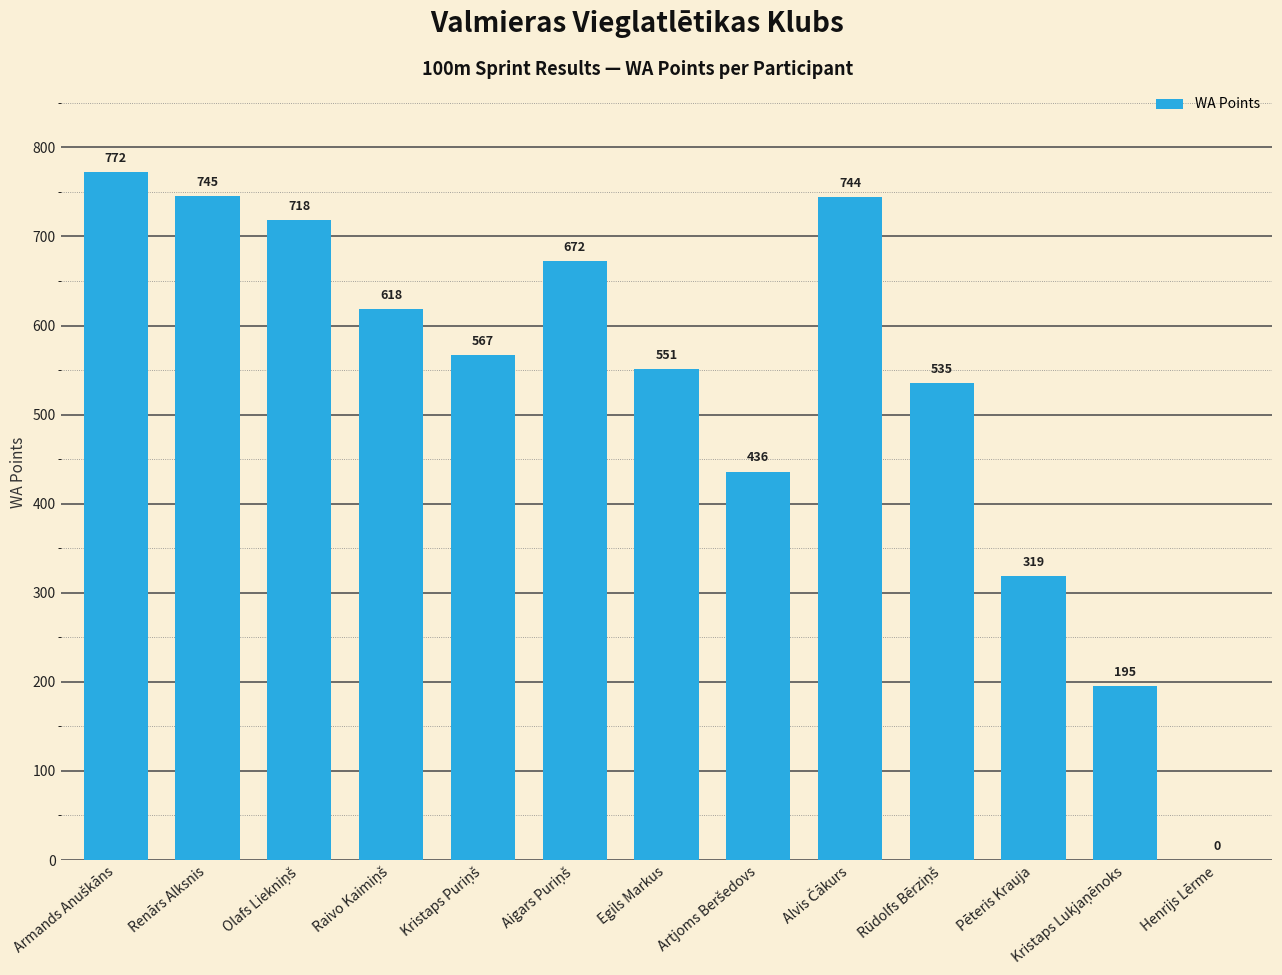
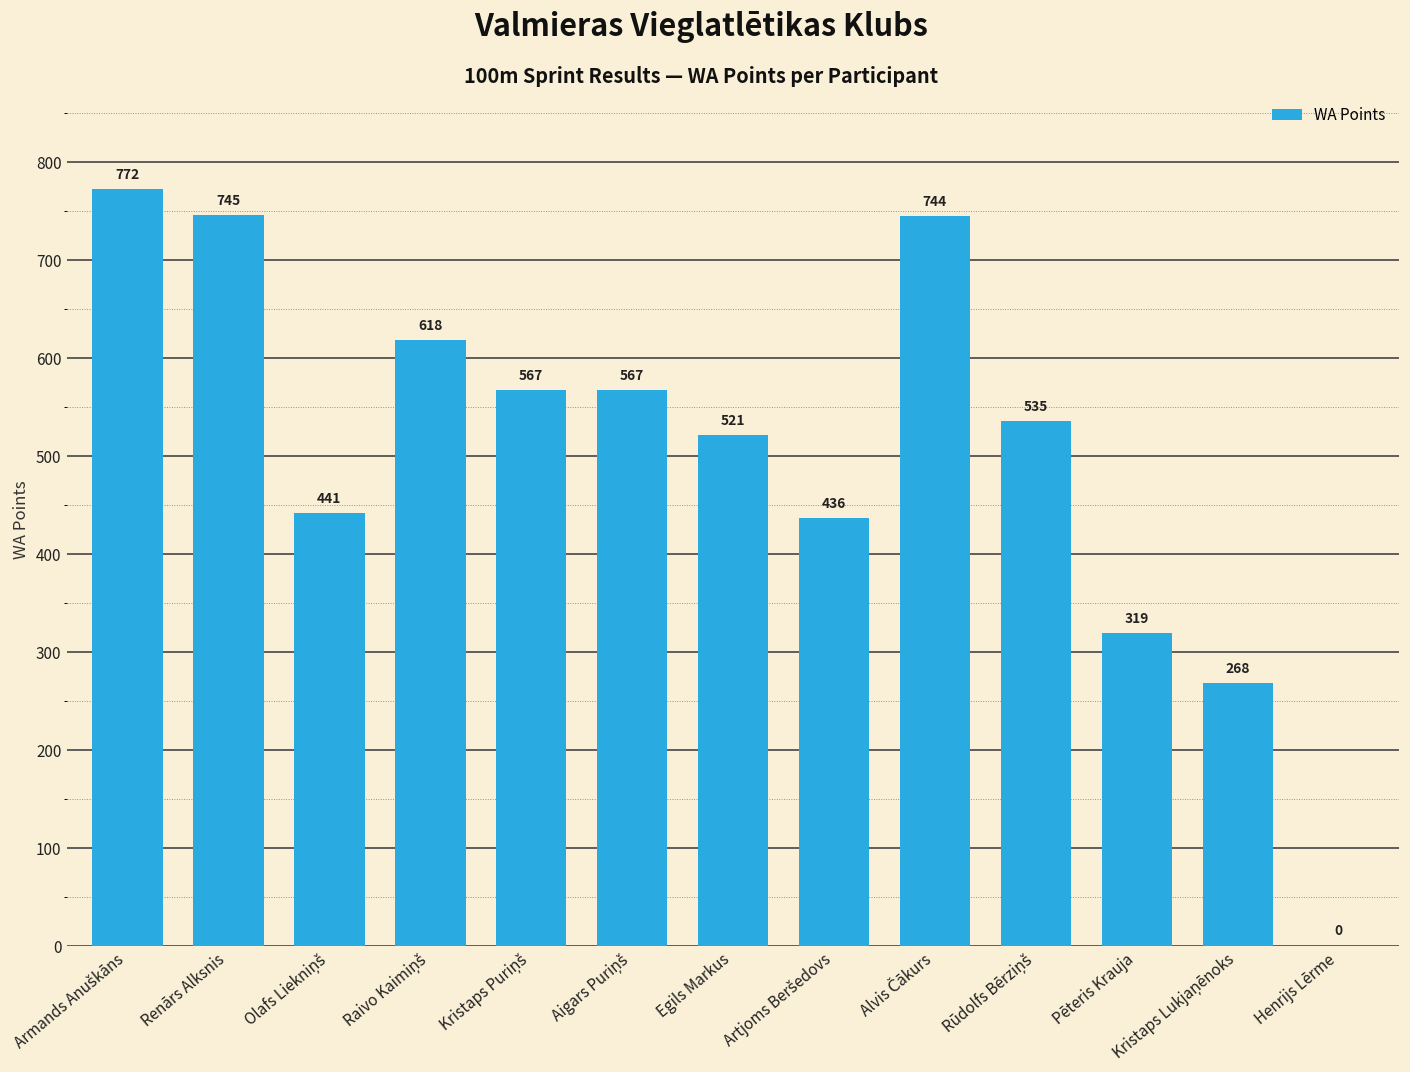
Olafs Liekniņš: 718 -> 441
Aigars Puriņš: 672 -> 567
Egils Markus: 551 -> 521
Kristaps Lukjaņēnoks: 195 -> 268
